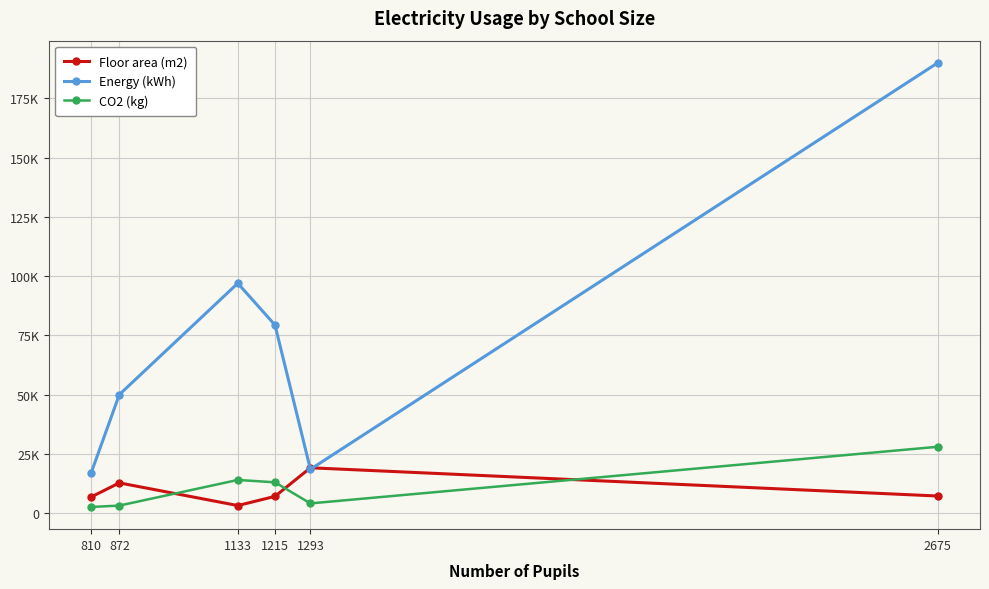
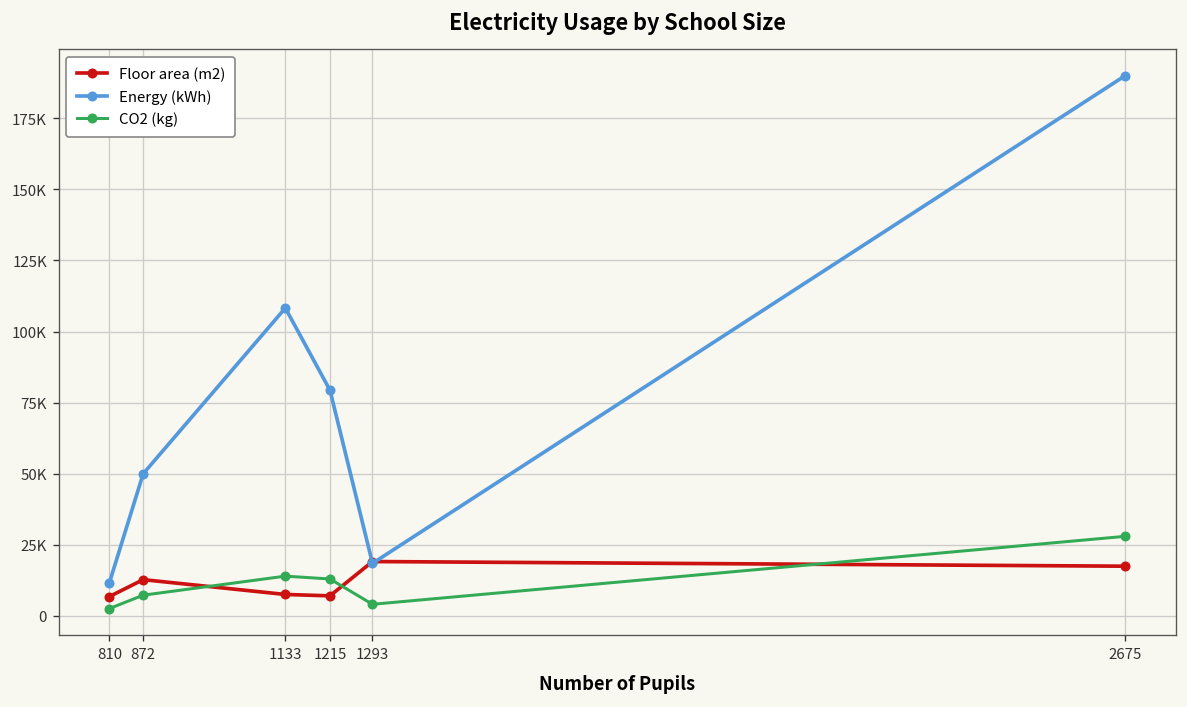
Energy (kWh), 810: 17000 -> 12000
CO2 (kg), 872: 3000 -> 7000
Floor area (m2), 1133: 3000 -> 8000
Energy (kWh), 1133: 97000 -> 108000
Floor area (m2), 2675: 7000 -> 17000
